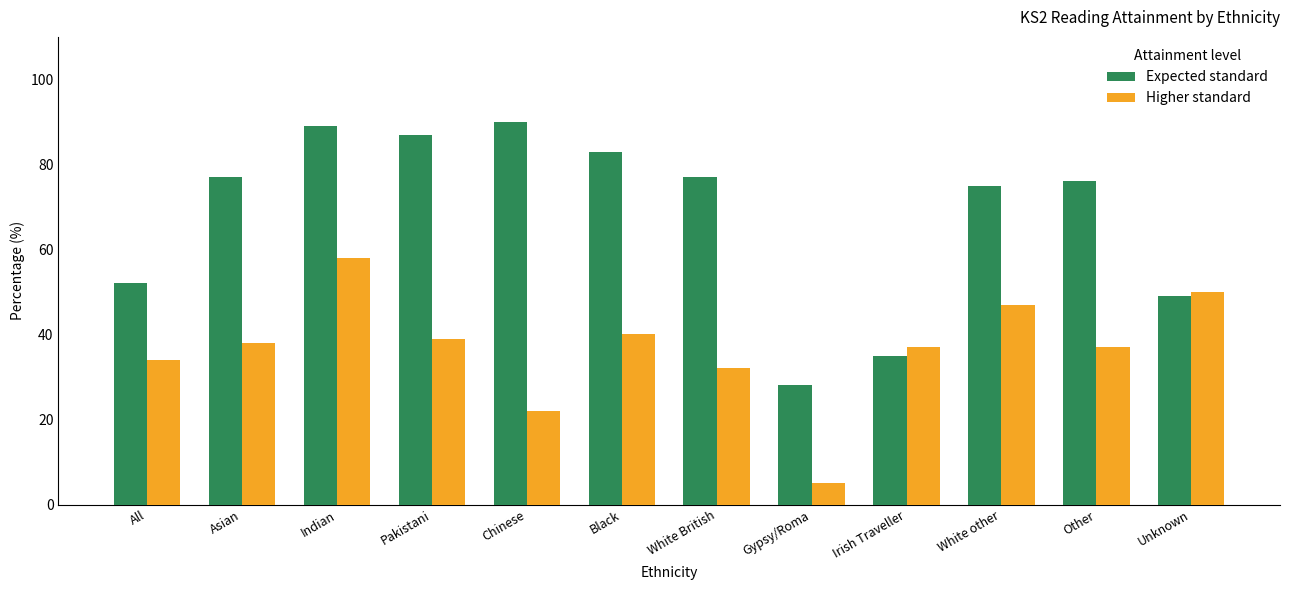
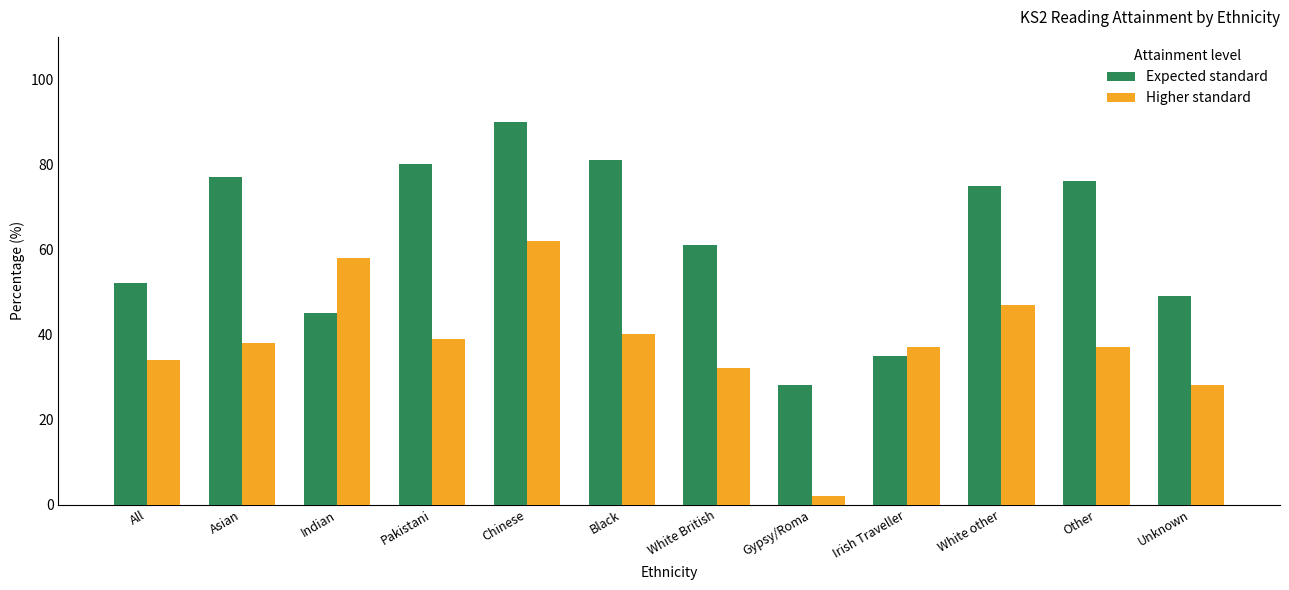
Expected standard, Indian: 89 -> 45
Expected standard, Pakistani: 87 -> 80
Higher standard, Chinese: 22 -> 62
Expected standard, Black: 83 -> 81
Expected standard, White British: 77 -> 61
Higher standard, Gypsy/Roma: 5 -> 2
Higher standard, Unknown: 50 -> 28
